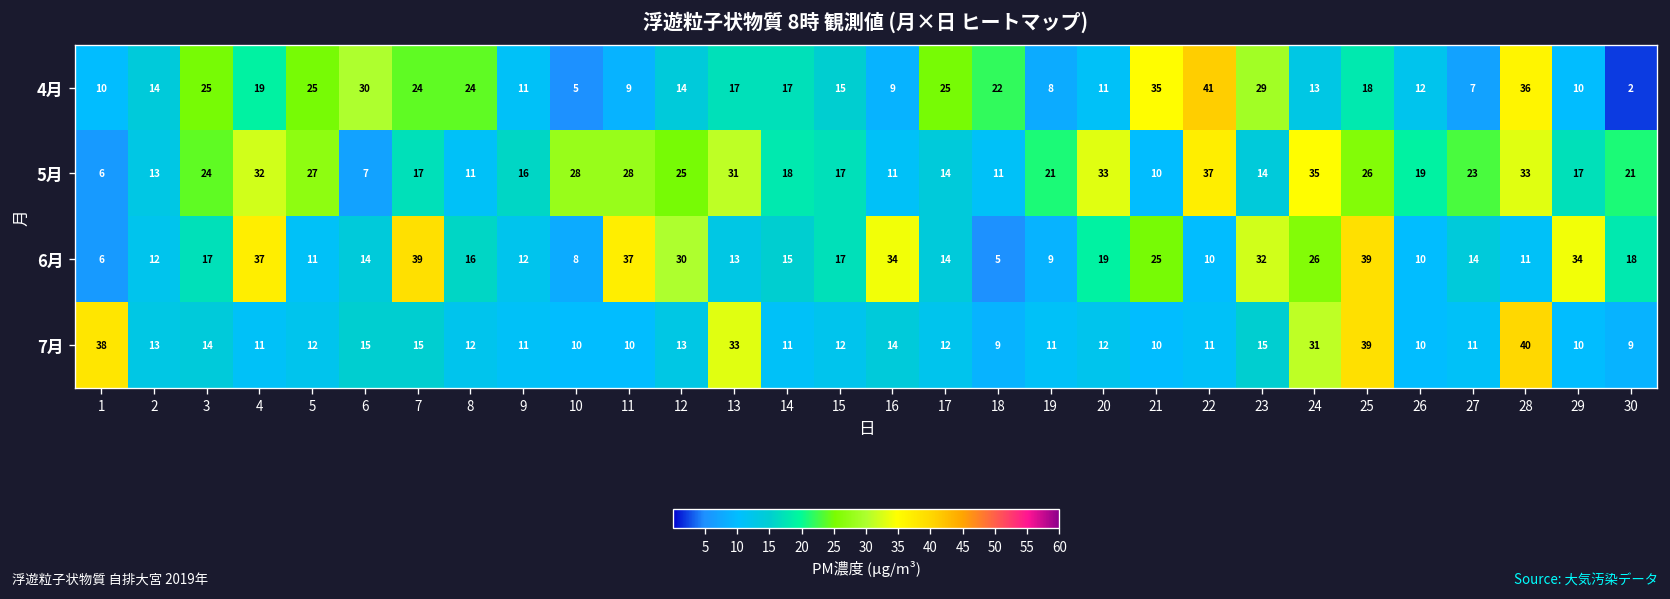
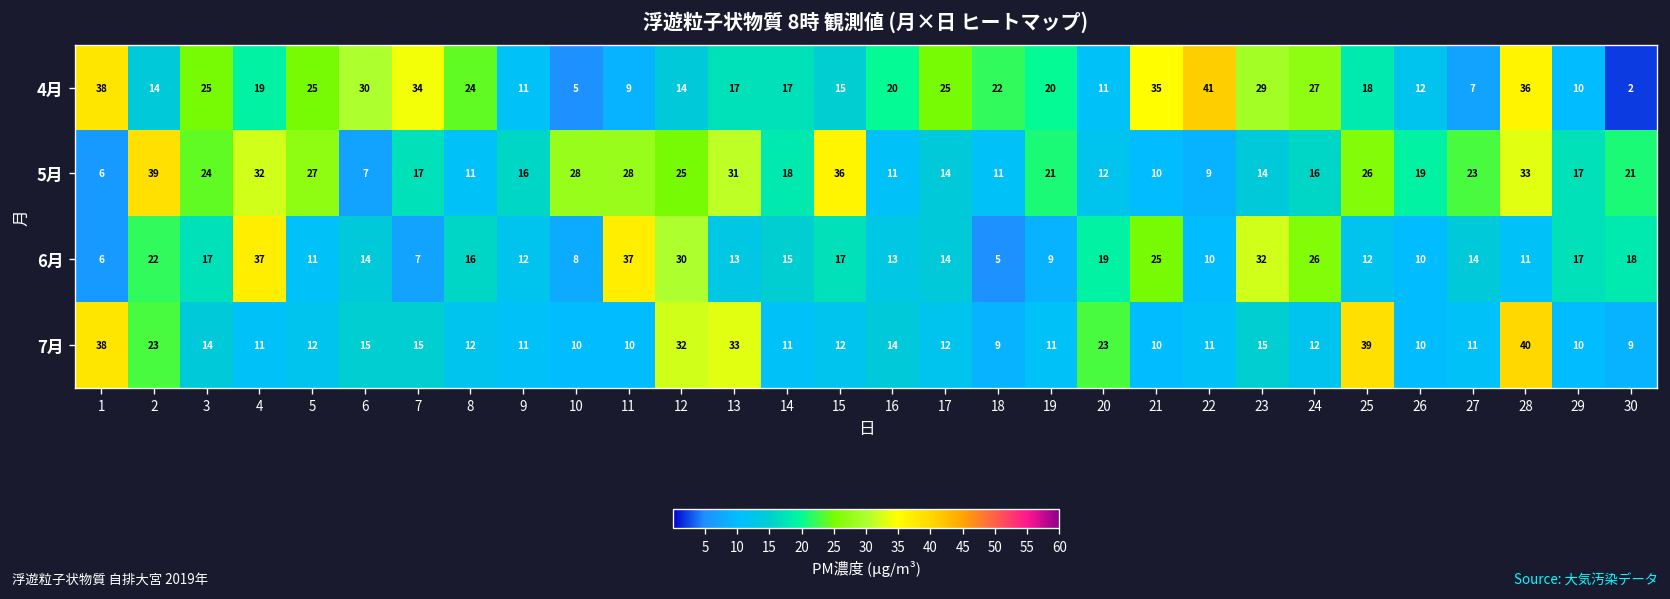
4月, 1: 10 -> 38
4月, 7: 24 -> 34
4月, 16: 9 -> 20
4月, 19: 8 -> 20
4月, 24: 13 -> 27
5月, 2: 13 -> 39
5月, 15: 17 -> 36
5月, 20: 33 -> 12
5月, 22: 37 -> 9
5月, 24: 35 -> 16
6月, 2: 12 -> 22
6月, 7: 39 -> 7
6月, 16: 34 -> 13
6月, 25: 39 -> 12
6月, 29: 34 -> 17
7月, 2: 13 -> 23
7月, 12: 13 -> 32
7月, 20: 12 -> 23
7月, 24: 31 -> 12
